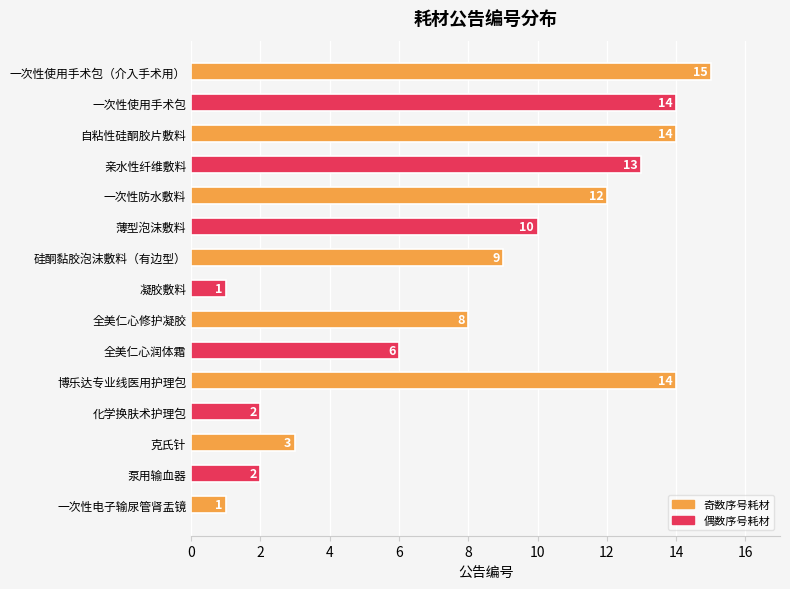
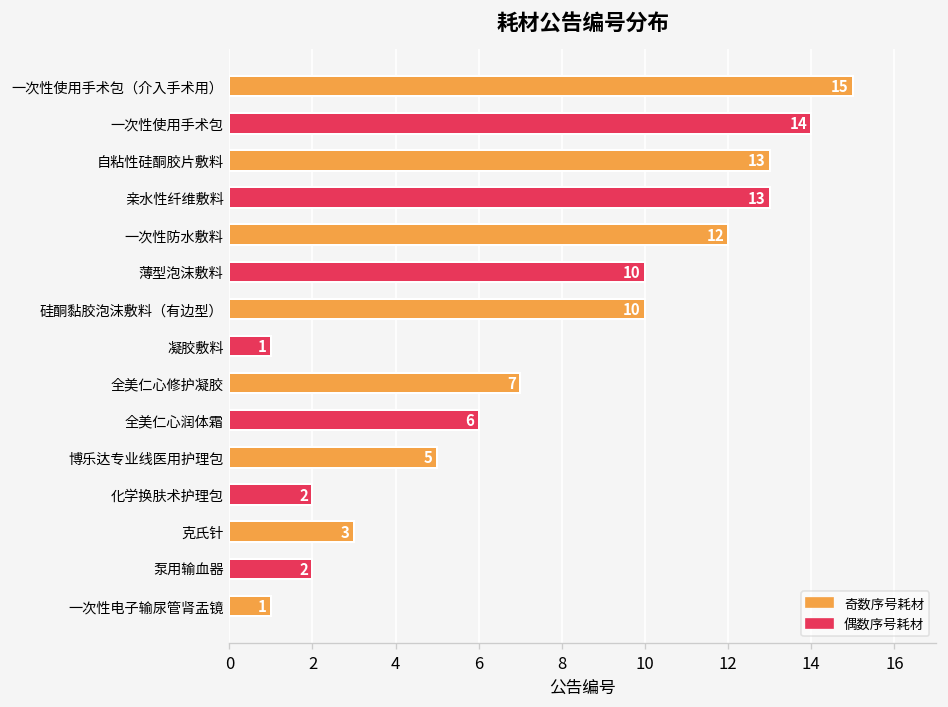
自粘性硅酮胶片敷料: 14 -> 13
硅酮黏胶泡沫敷料（有边型）: 9 -> 10
全美仁心修护凝胶: 8 -> 7
博乐达专业线医用护理包: 14 -> 5
